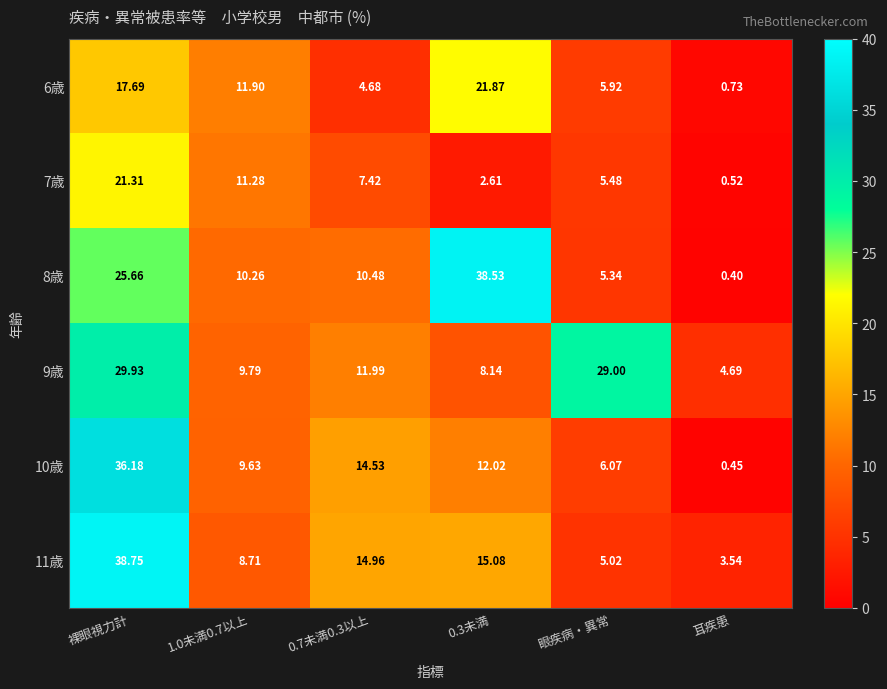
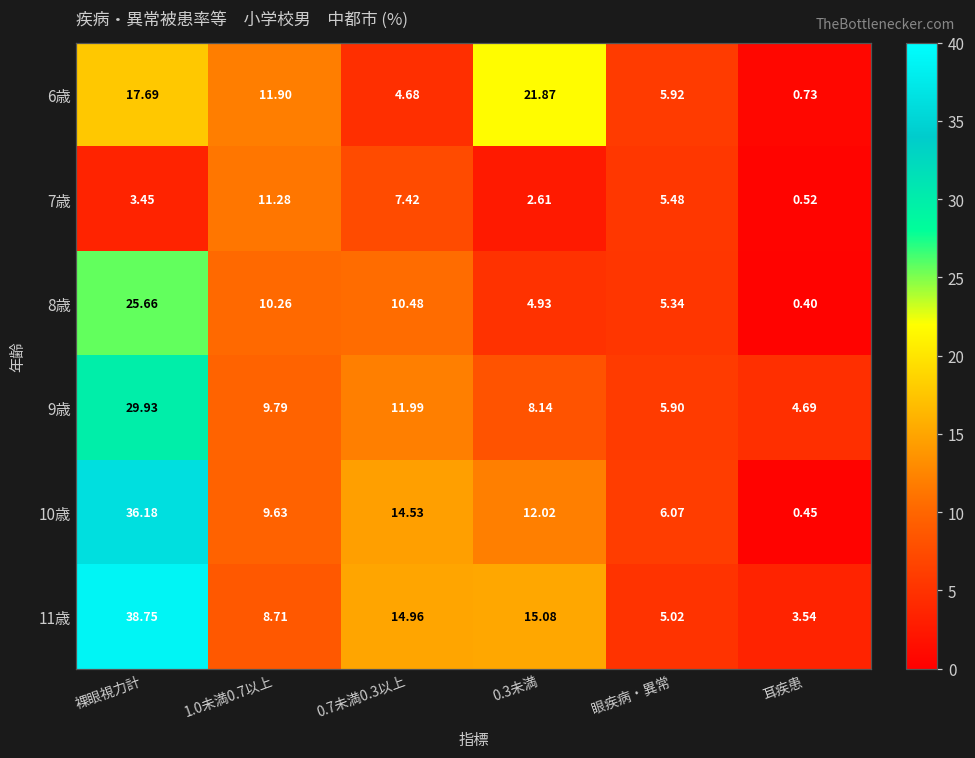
7歳, 裸眼視力計: 21.31 -> 3.45
8歳, 0.3未満: 38.53 -> 4.93
9歳, 眼疾病・異常: 29.00 -> 5.90
